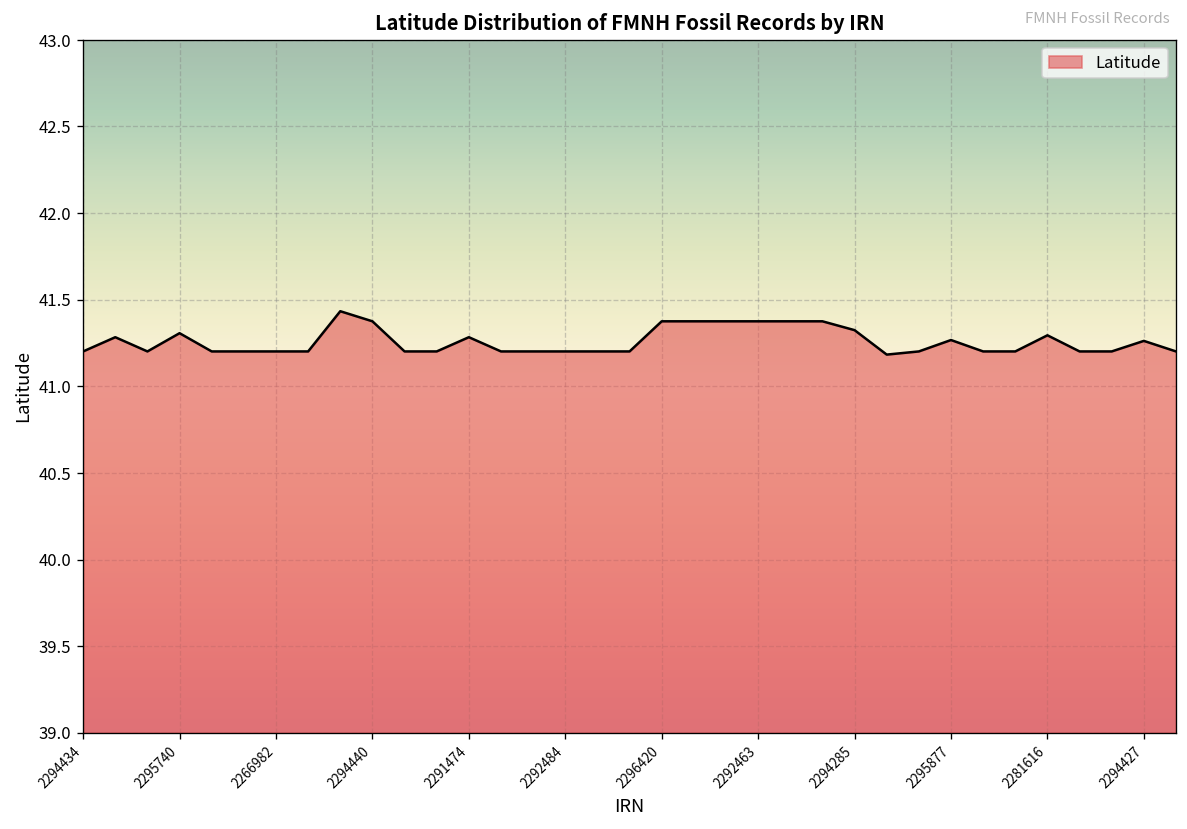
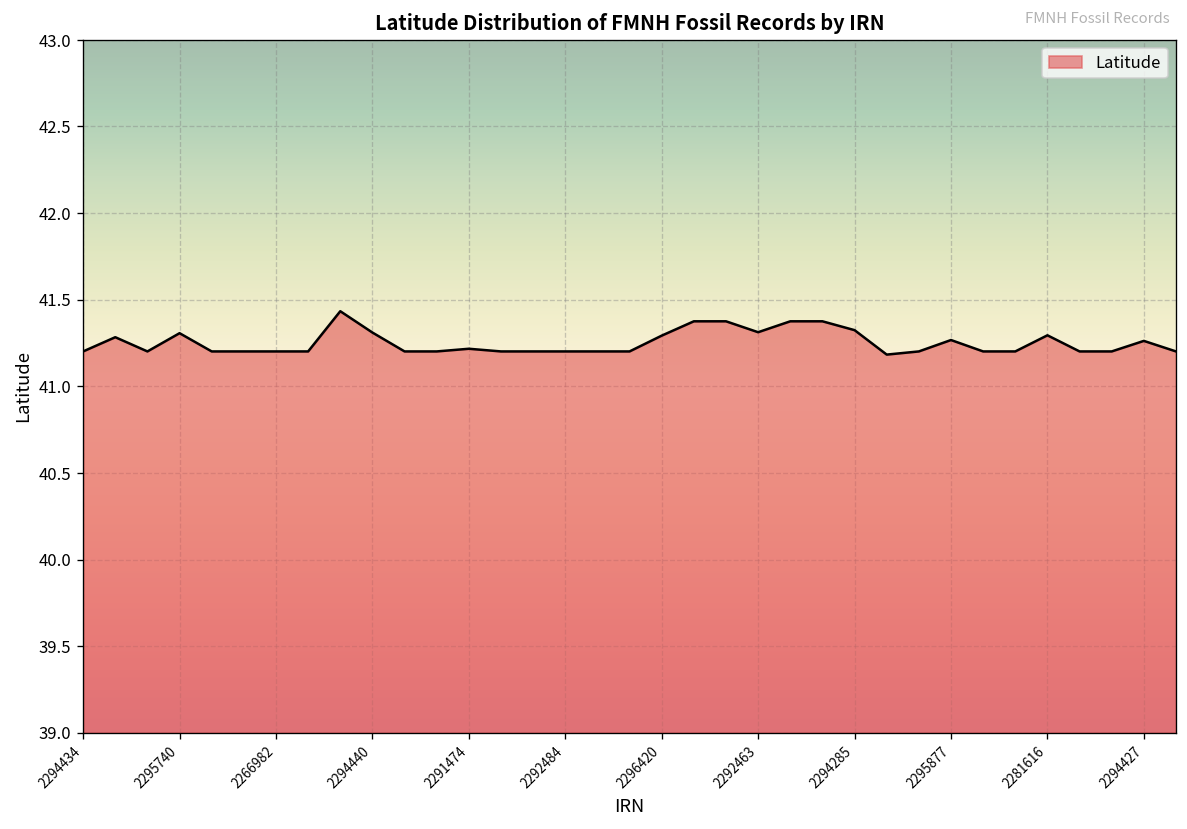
2294440: 41.38 -> 41.31
2291474: 41.28 -> 41.22
2296420: 41.38 -> 41.29
2292463: 41.38 -> 41.31
